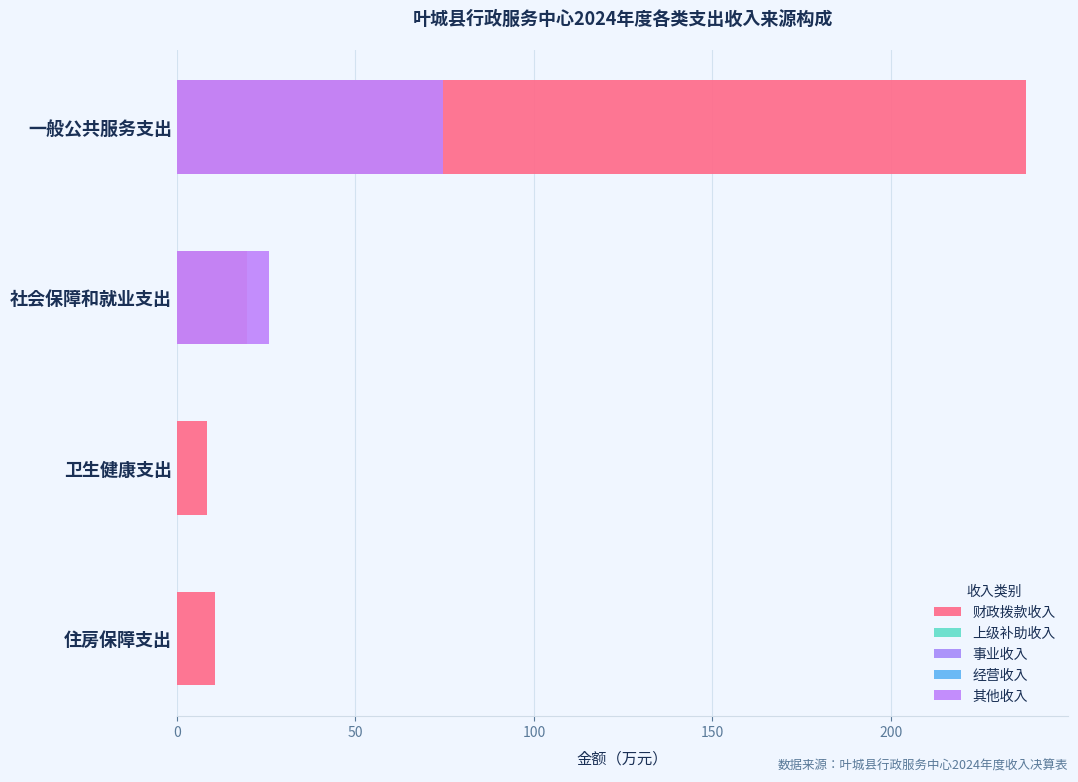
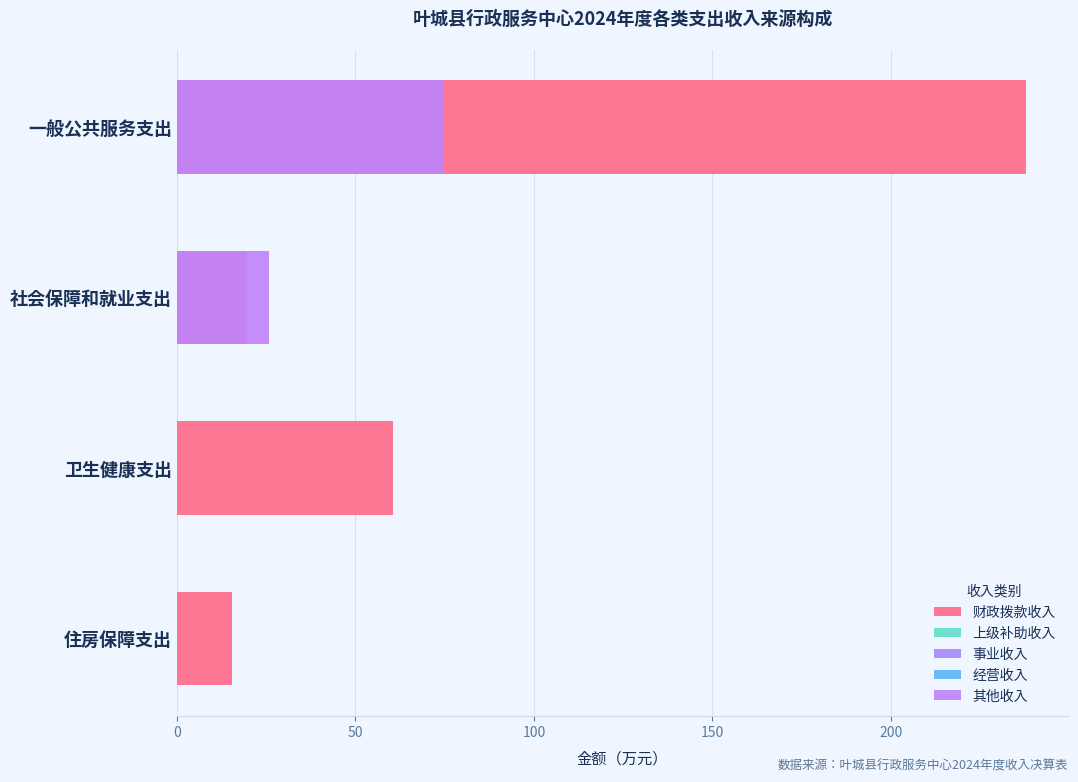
财政拨款收入, 卫生健康支出: 8 -> 61
财政拨款收入, 住房保障支出: 11 -> 15
